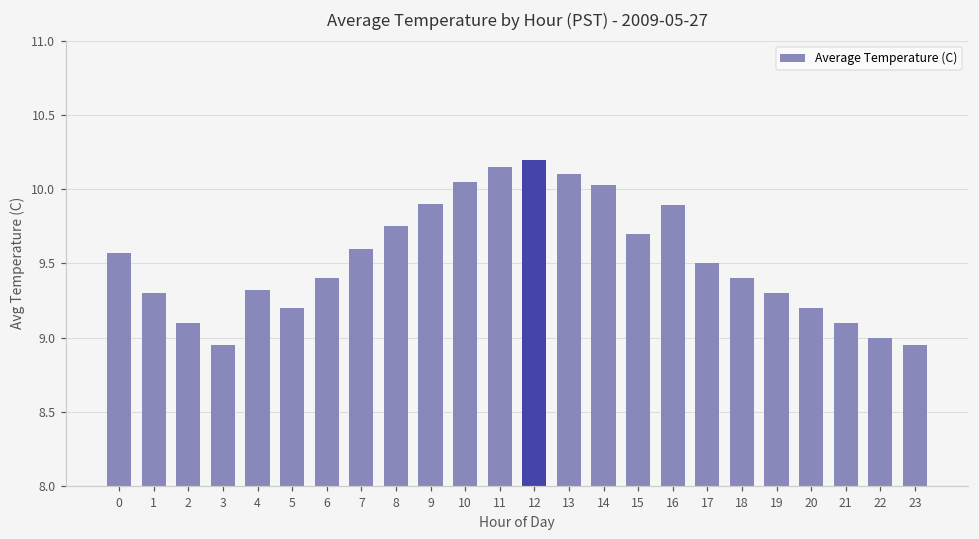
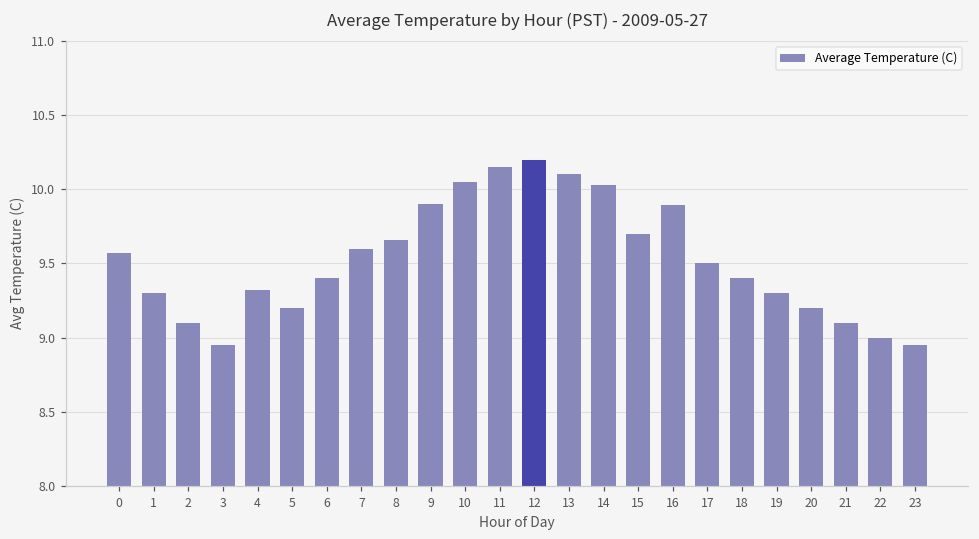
8: 9.75 -> 9.66
